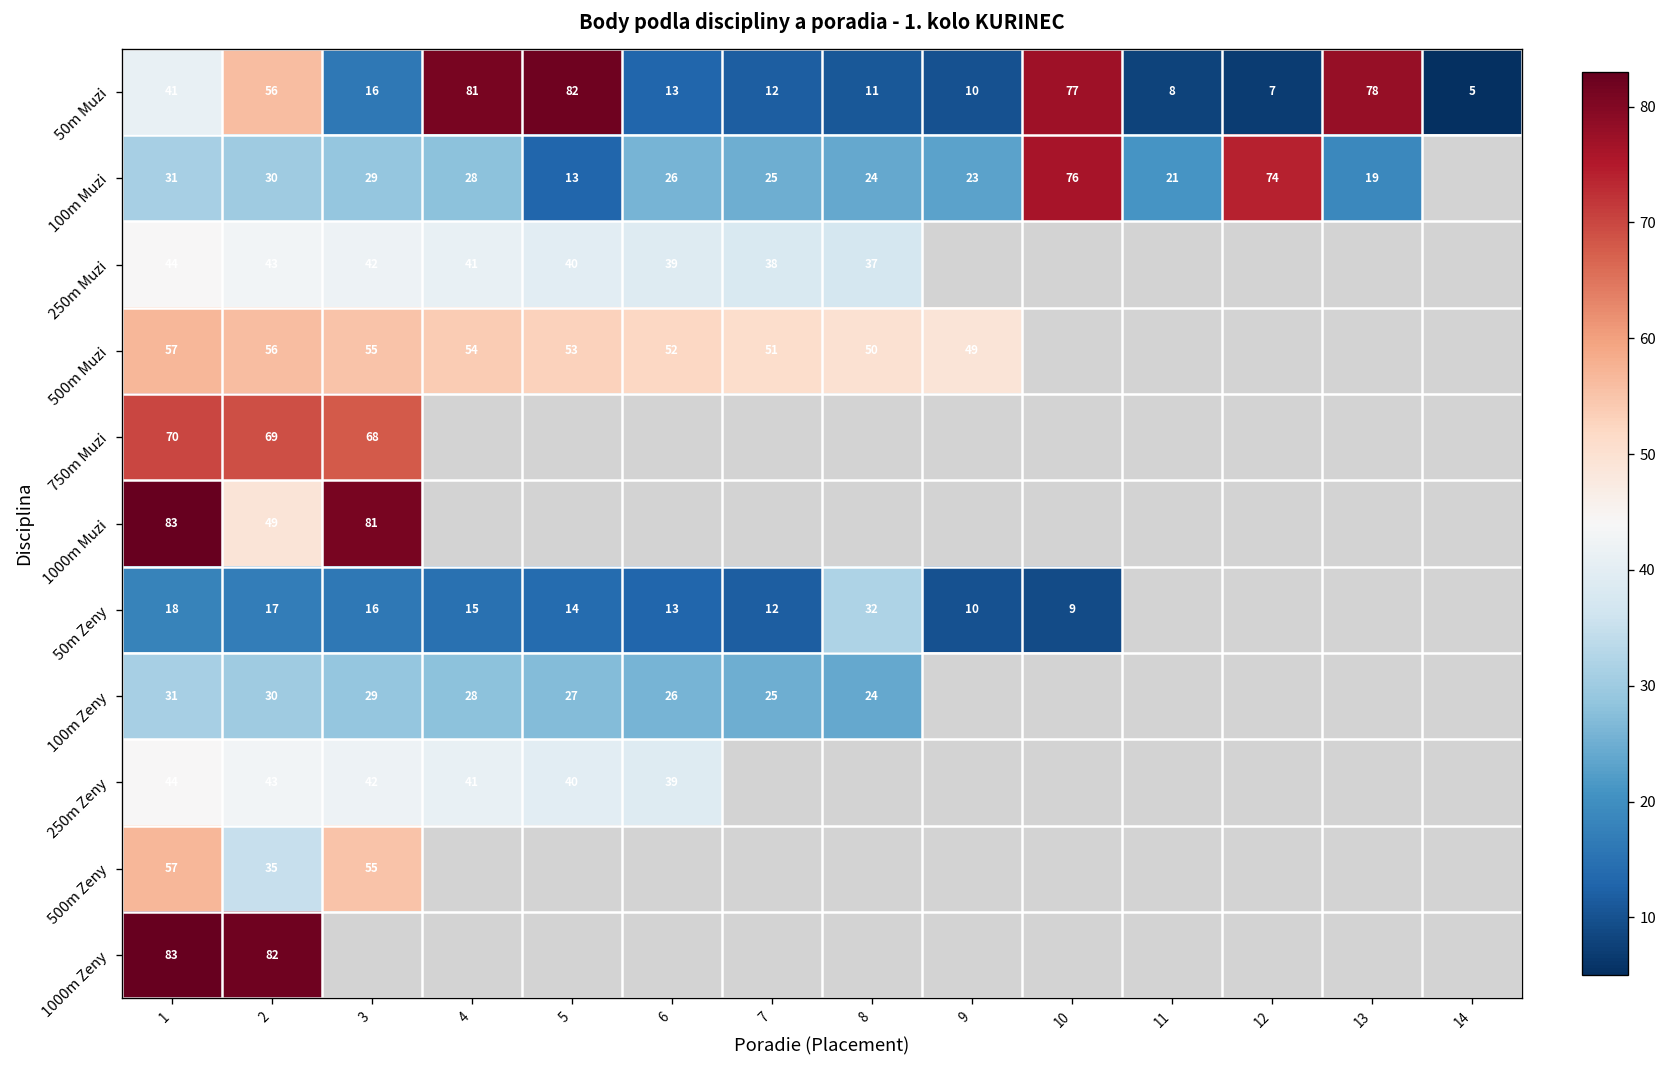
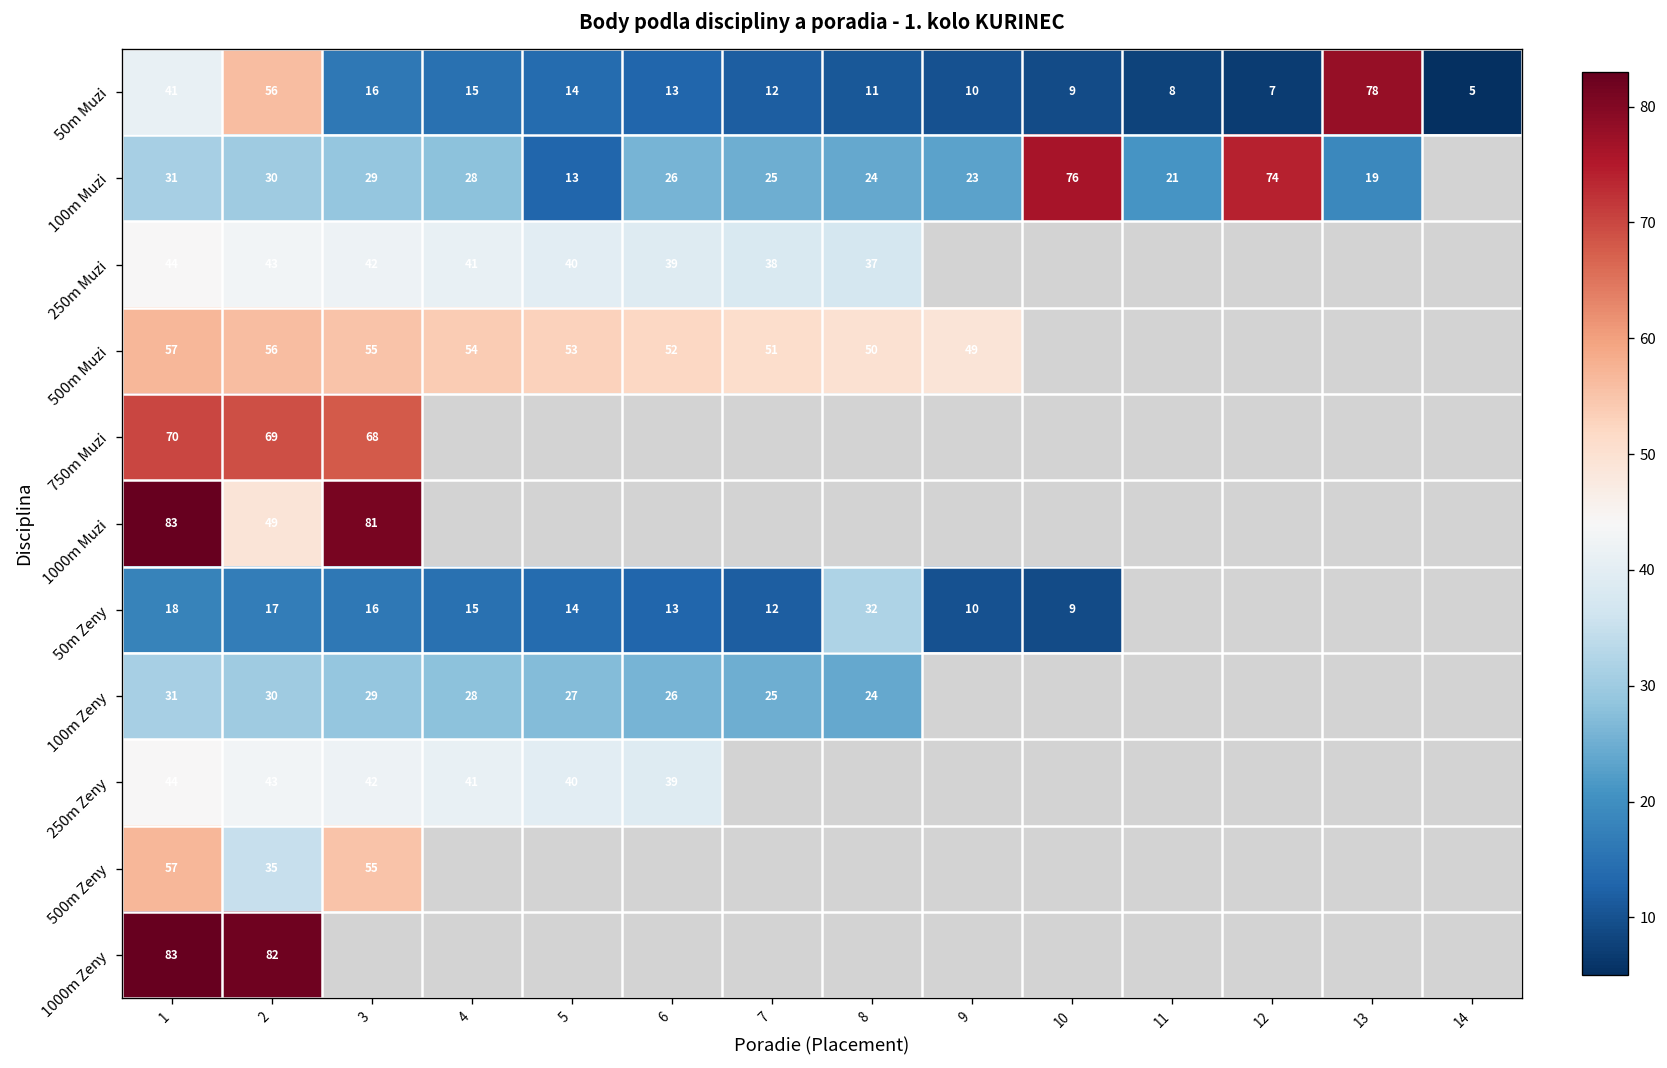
50m Muzi, 4: 81 -> 15
50m Muzi, 5: 82 -> 14
50m Muzi, 10: 77 -> 9
